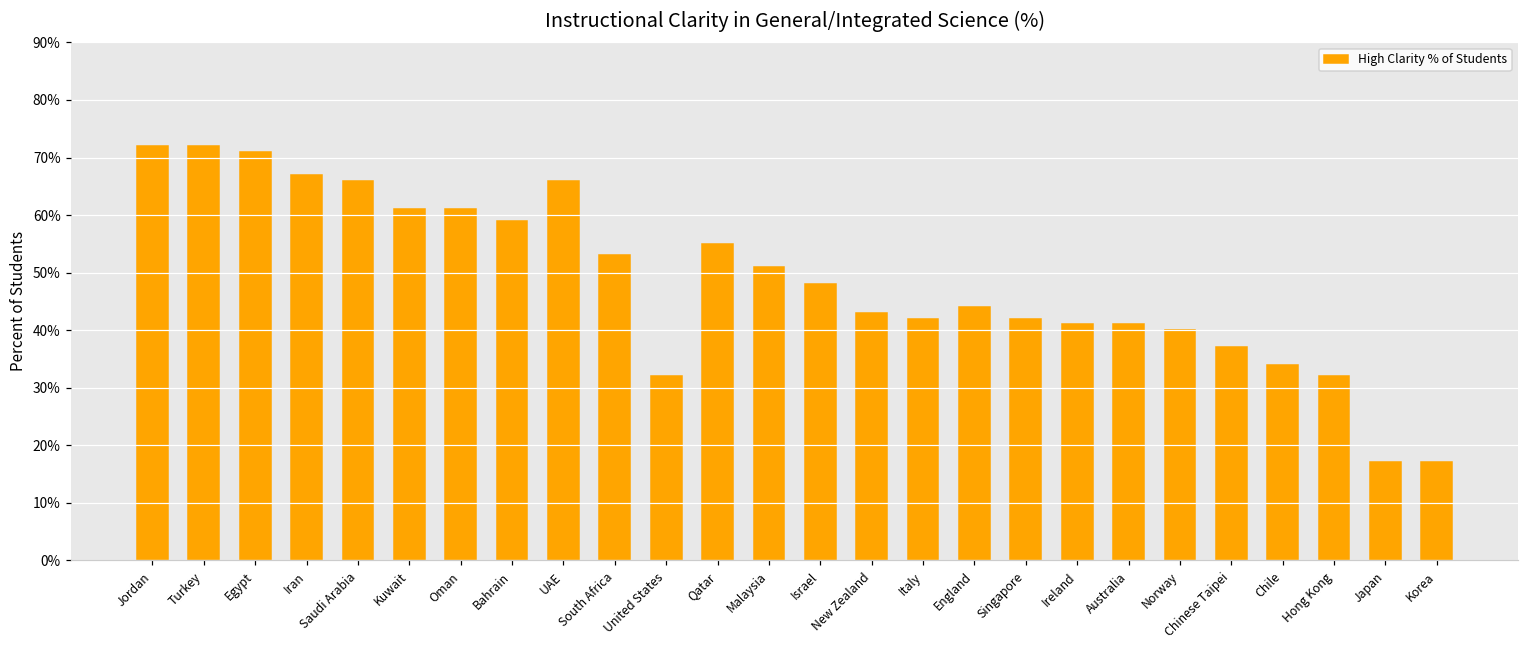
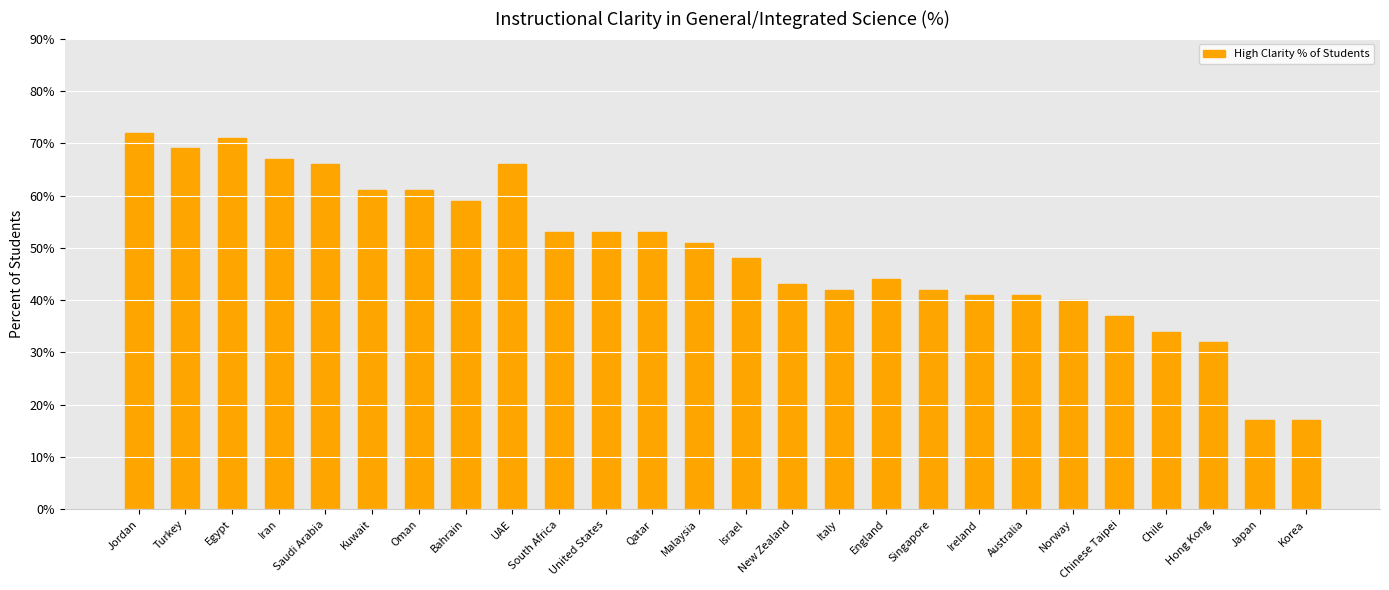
Turkey: 72% -> 69%
United States: 32% -> 53%
Qatar: 55% -> 53%
